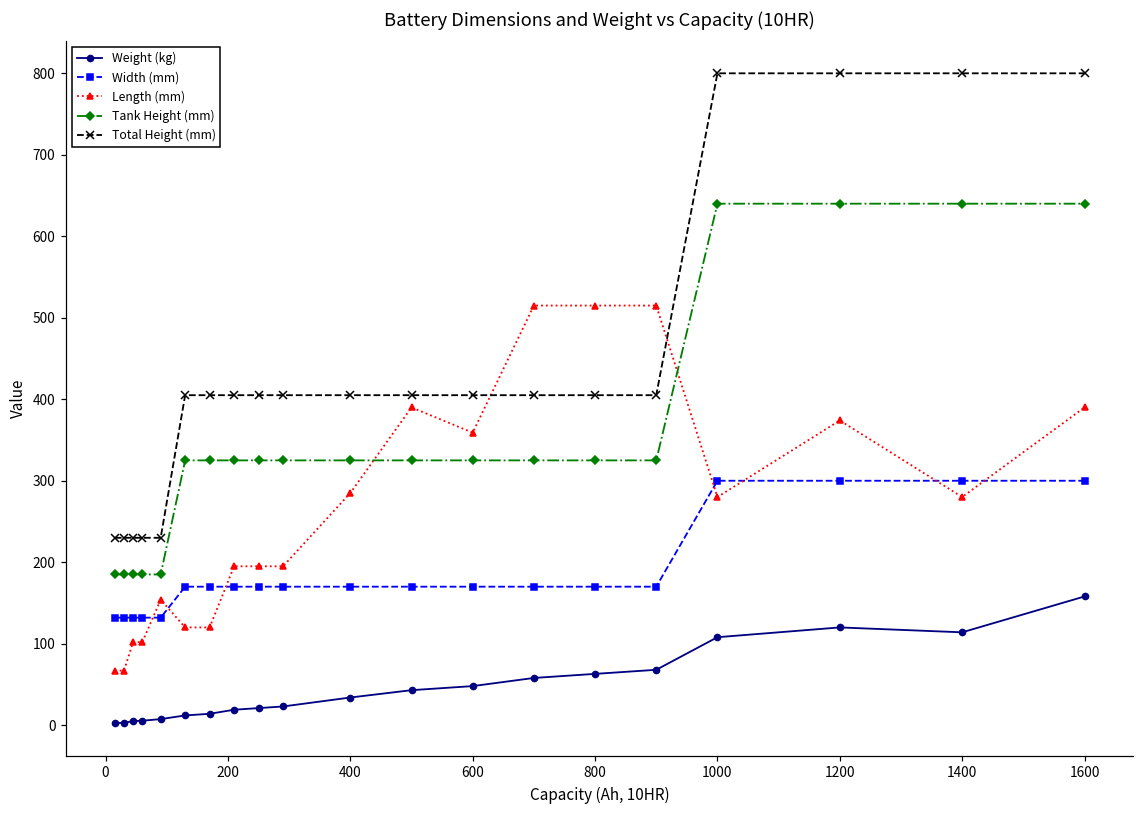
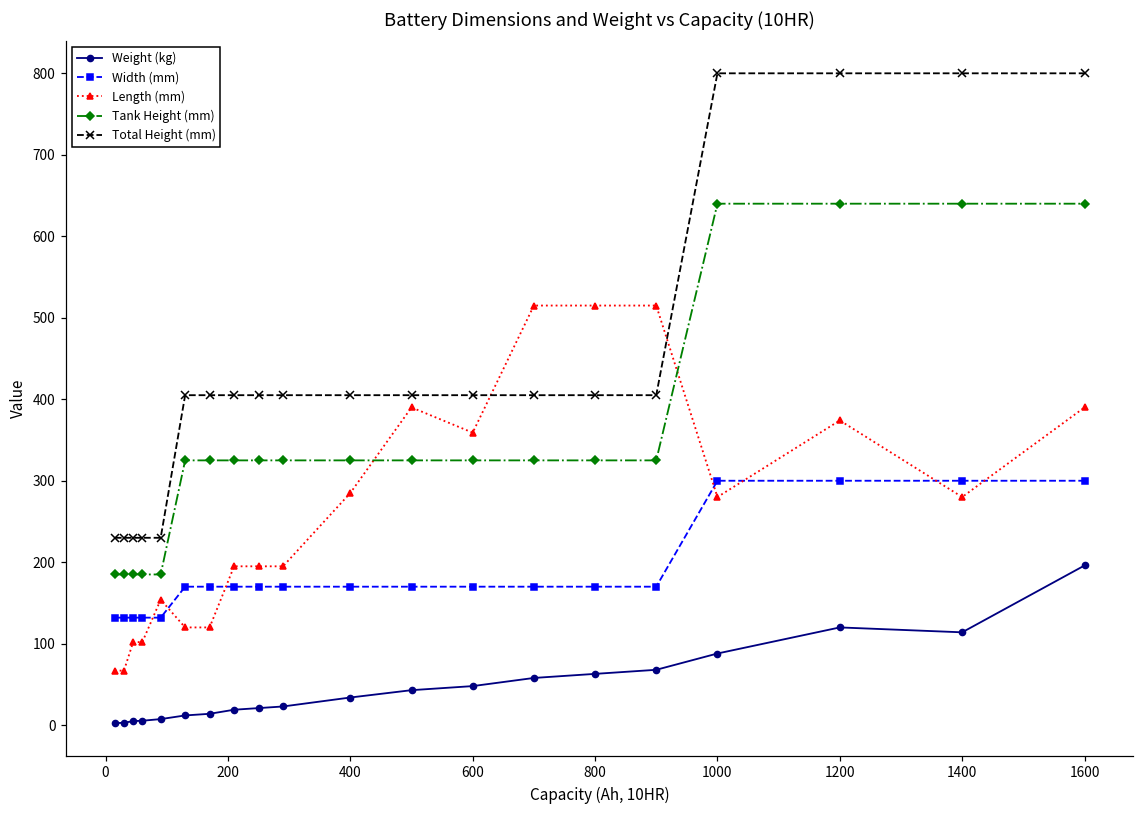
Weight (kg), 1000: 110 -> 90
Weight (kg), 1600: 160 -> 200
